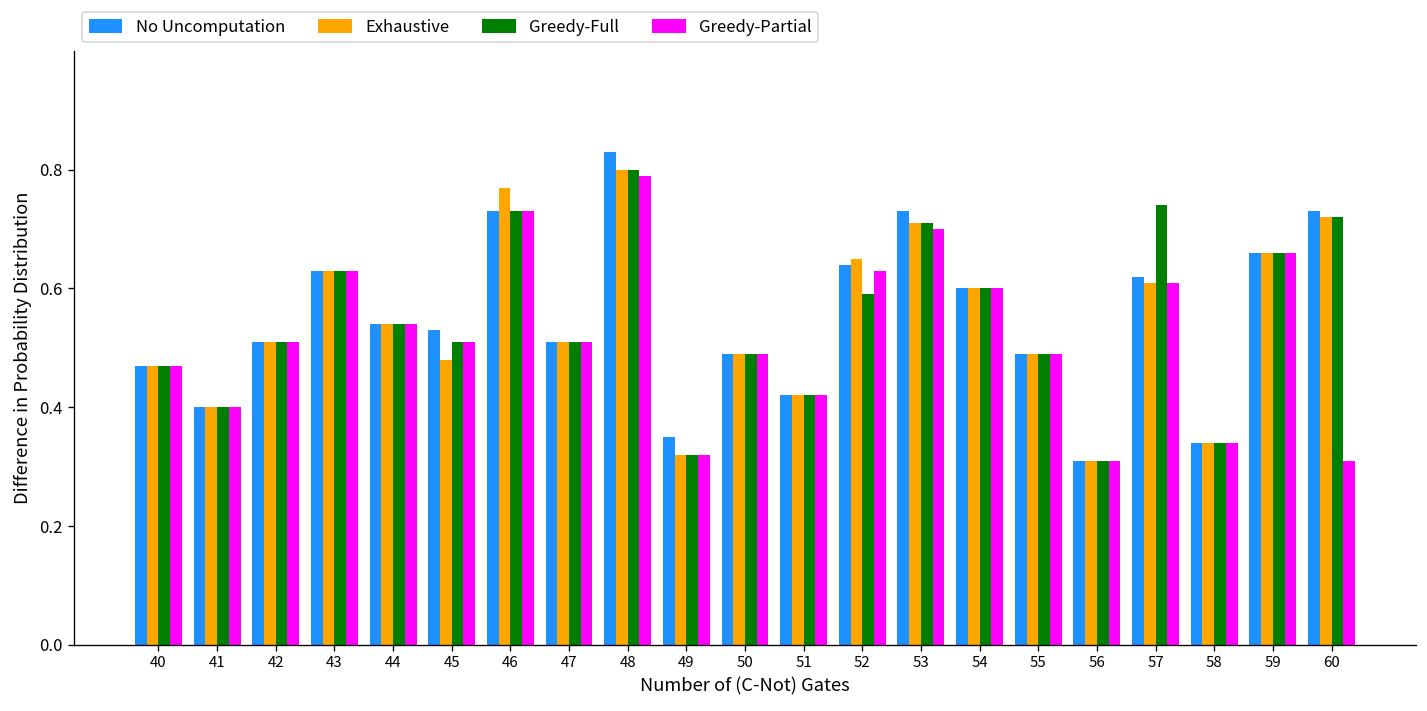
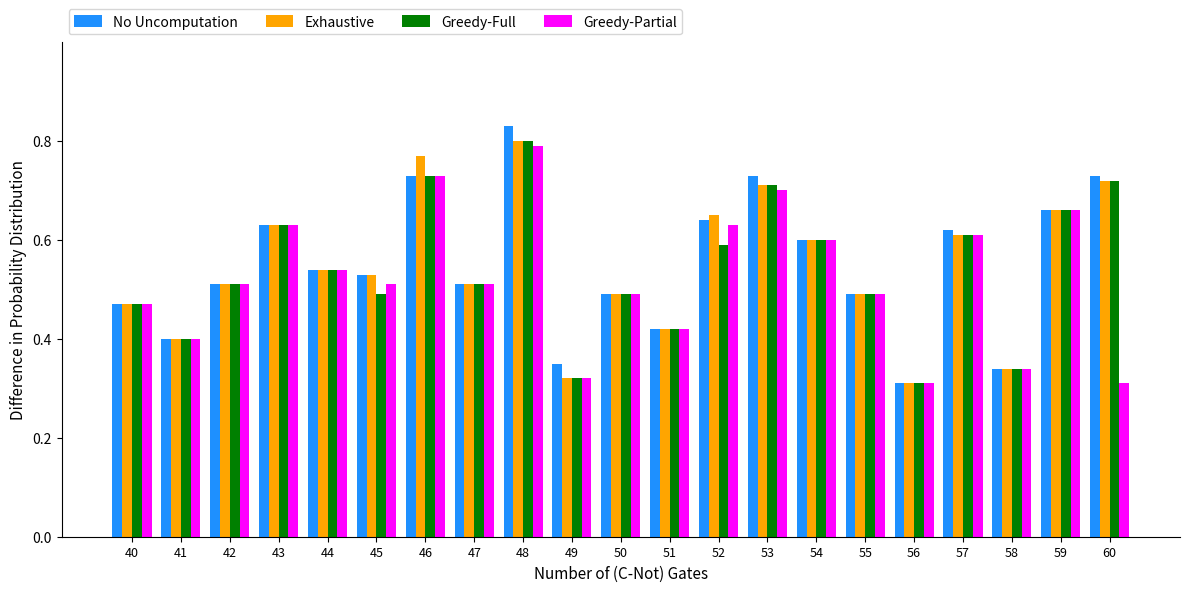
Exhaustive, 45: 0.48 -> 0.53
Greedy-Full, 45: 0.51 -> 0.49
Greedy-Full, 57: 0.74 -> 0.61
